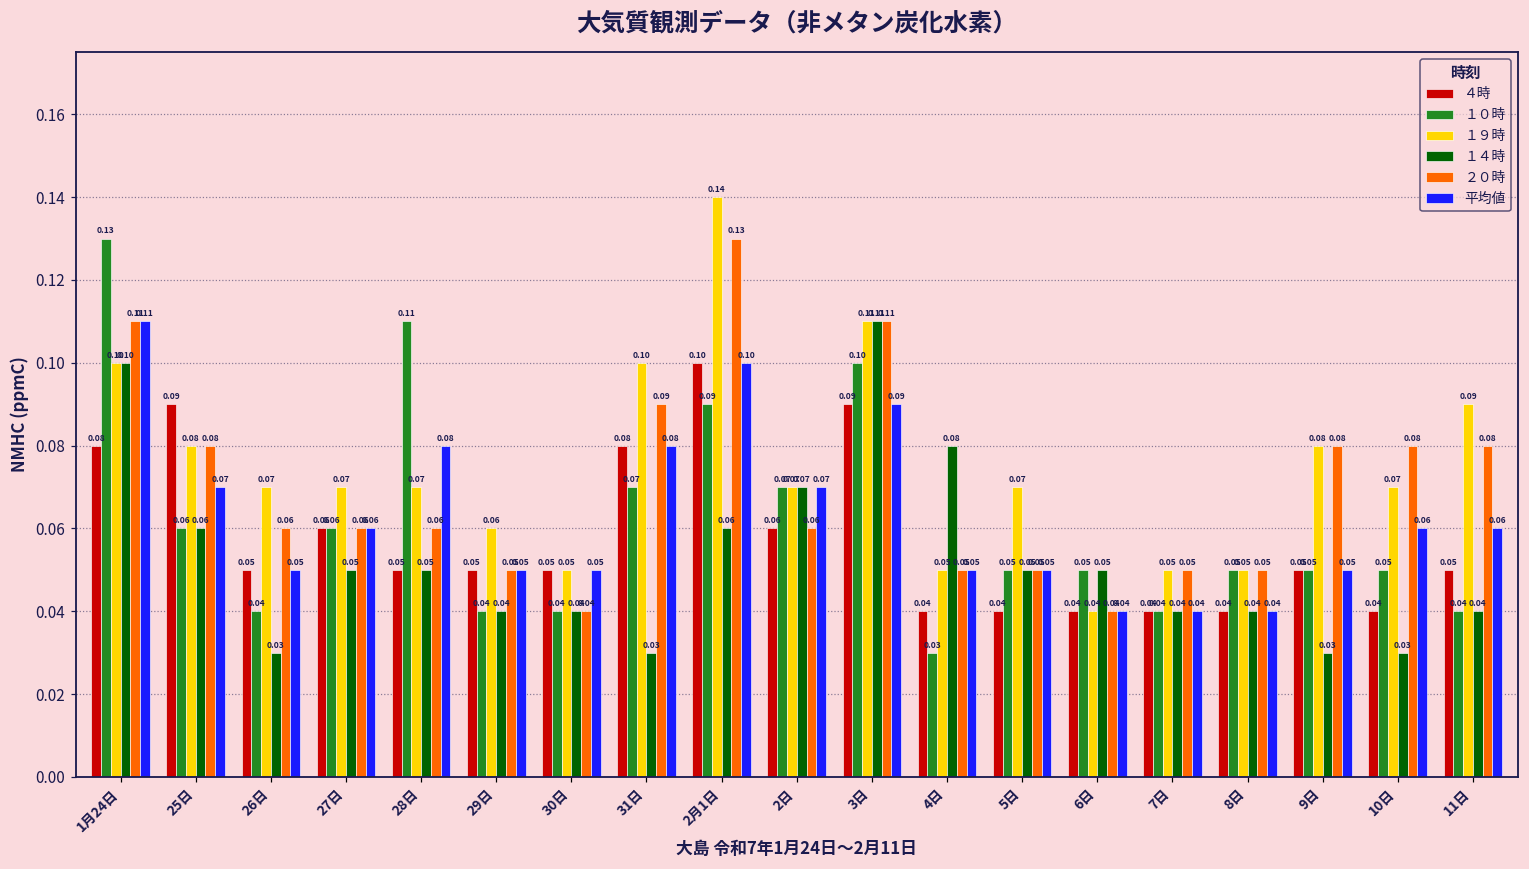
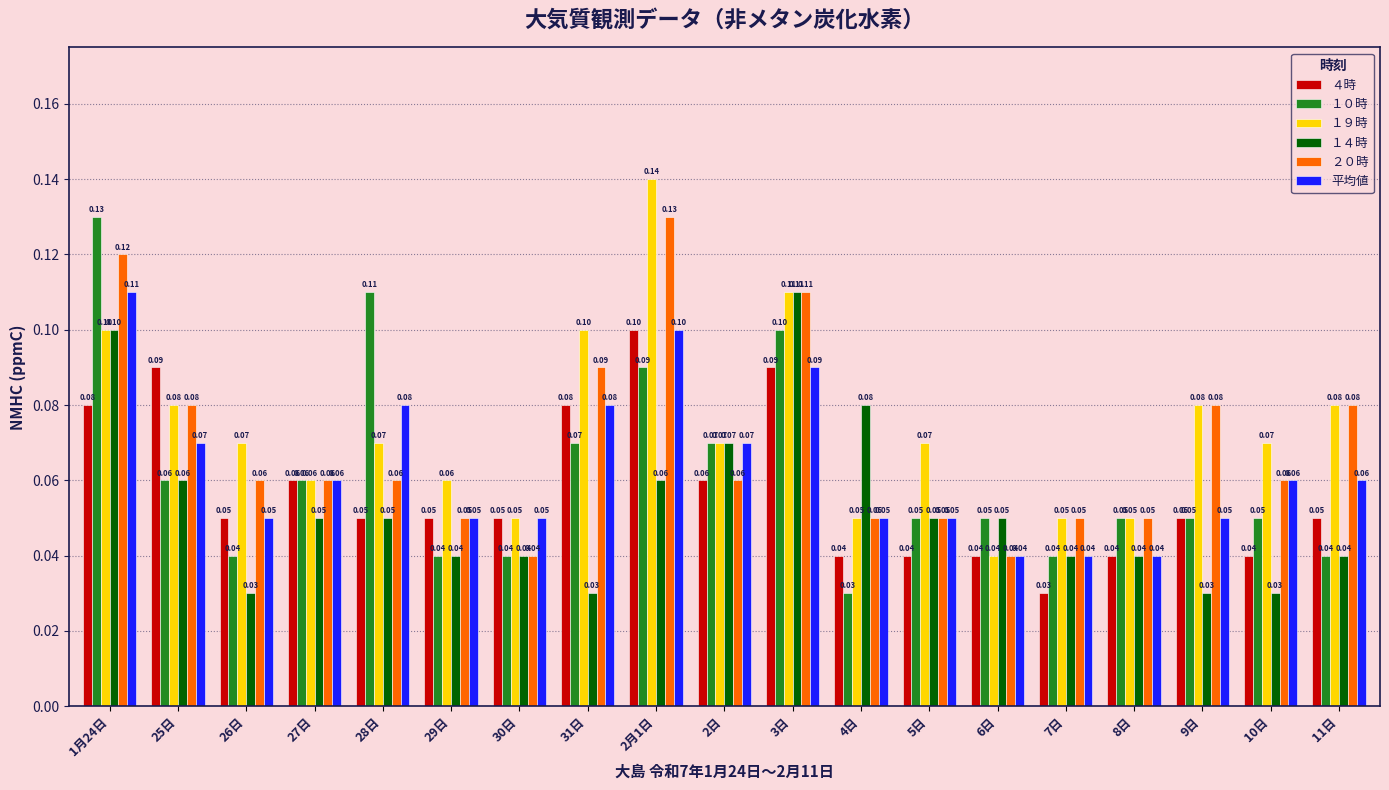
２０時, 1月24日: 0.11 -> 0.12
１９時, 27日: 0.07 -> 0.06
４時, 7日: 0.04 -> 0.03
２０時, 10日: 0.08 -> 0.06
１９時, 11日: 0.09 -> 0.08
